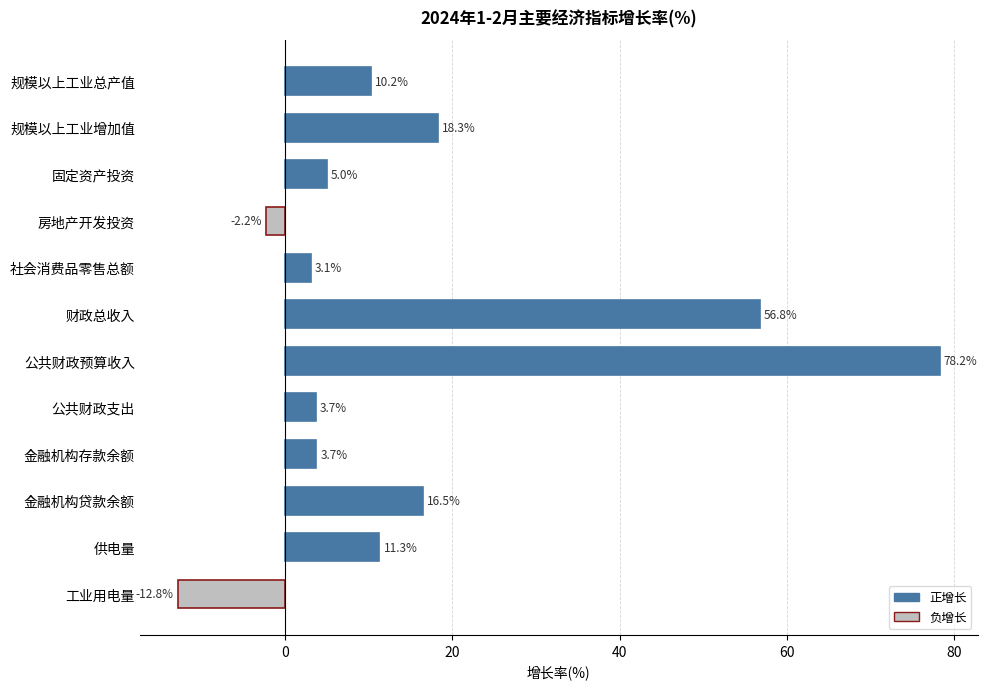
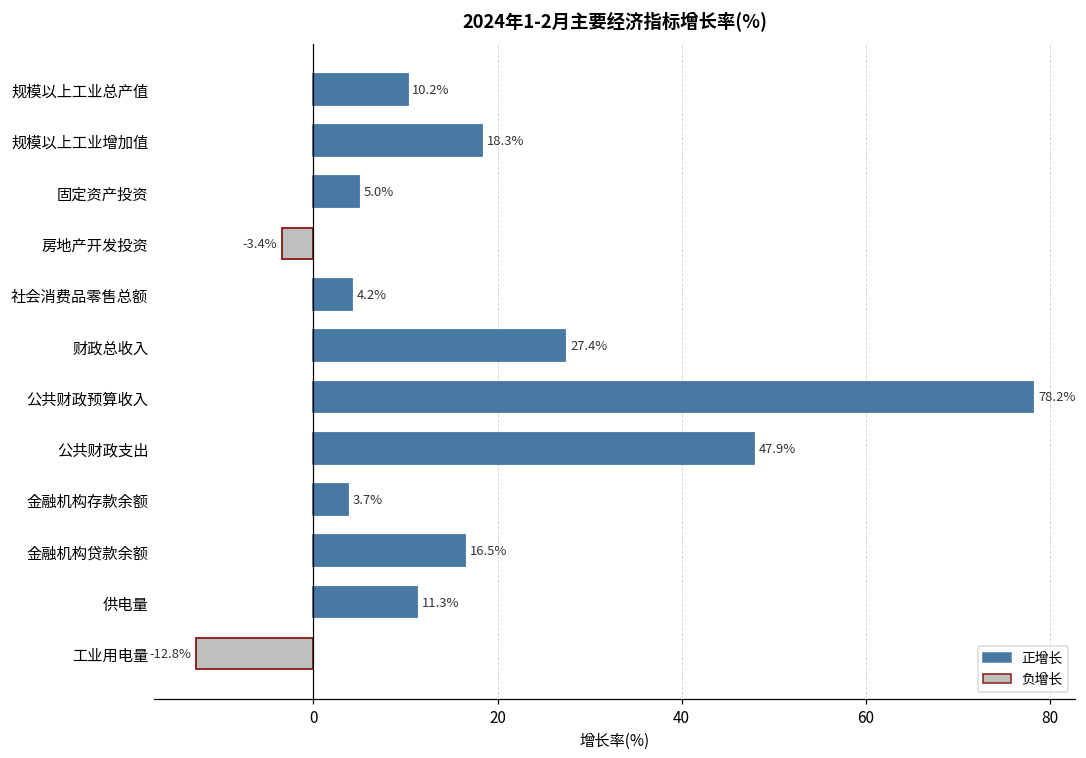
房地产开发投资: -2.2% -> -3.4%
社会消费品零售总额: 3.1% -> 4.2%
财政总收入: 56.8% -> 27.4%
公共财政支出: 3.7% -> 47.9%
